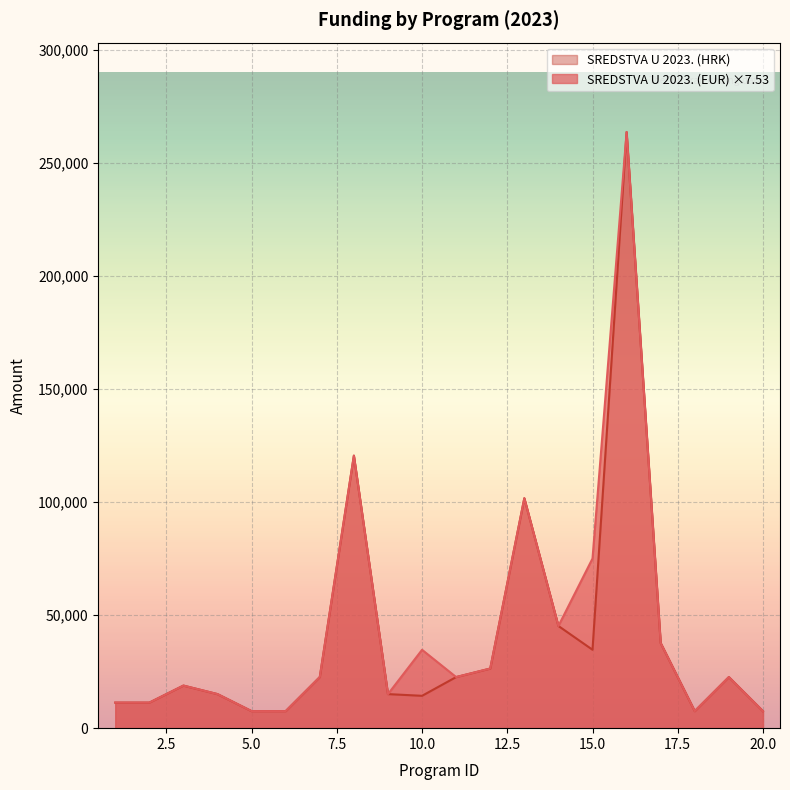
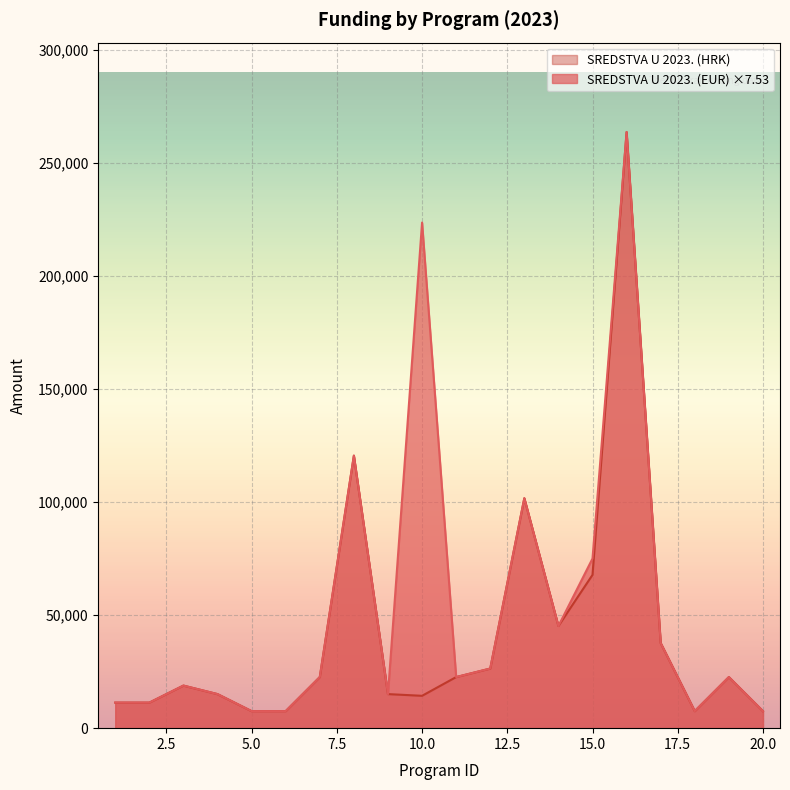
SREDSTVA U 2023. (EUR) ×7.53, 10.0: 35,000 -> 224,000
SREDSTVA U 2023. (HRK), 15.0: 35,000 -> 68,000
